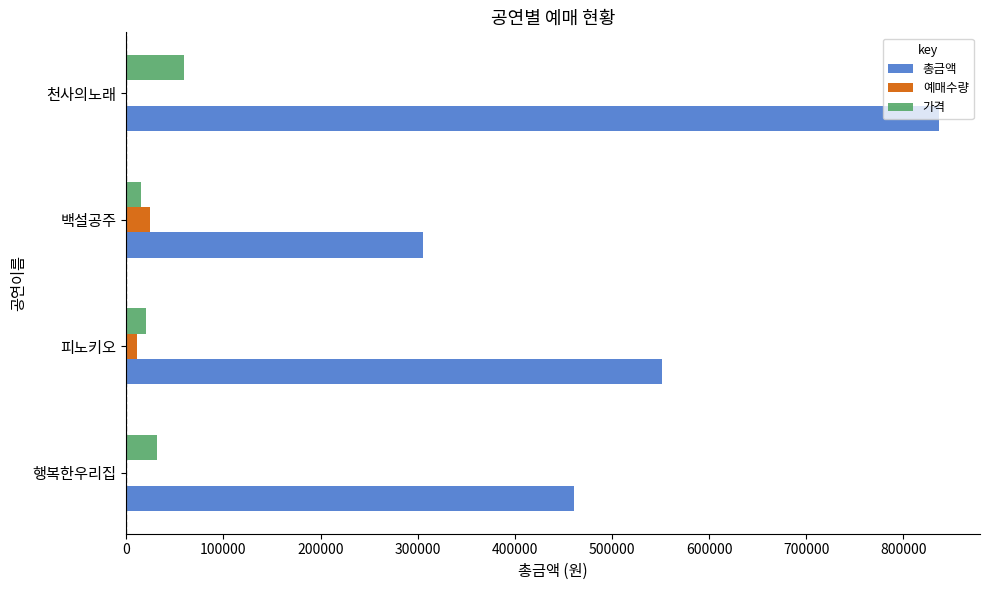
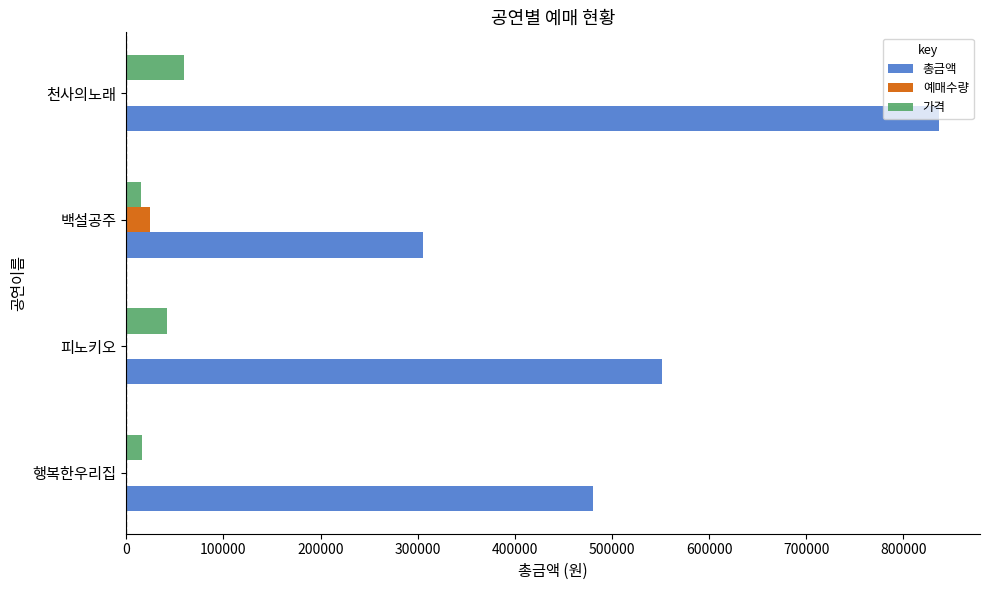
가격, 피노키오: 20000 -> 40000
예매수량, 피노키오: 10000 -> 0
가격, 행복한우리집: 30000 -> 20000
총금액, 행복한우리집: 460000 -> 480000
